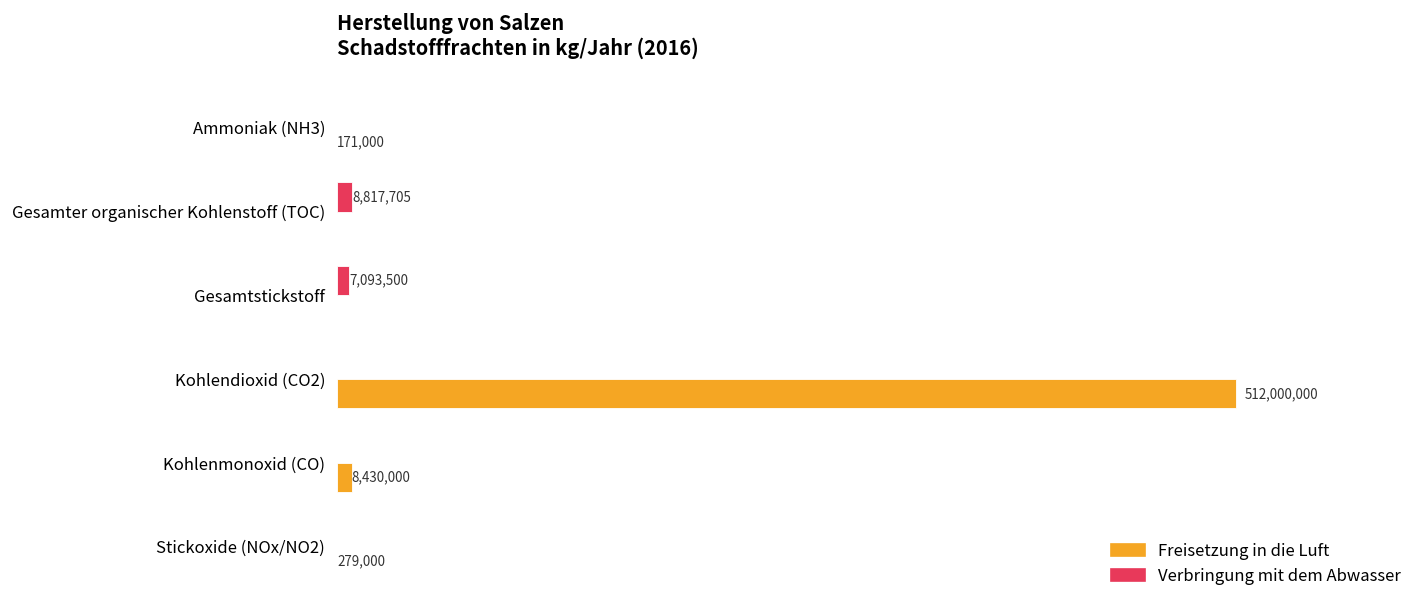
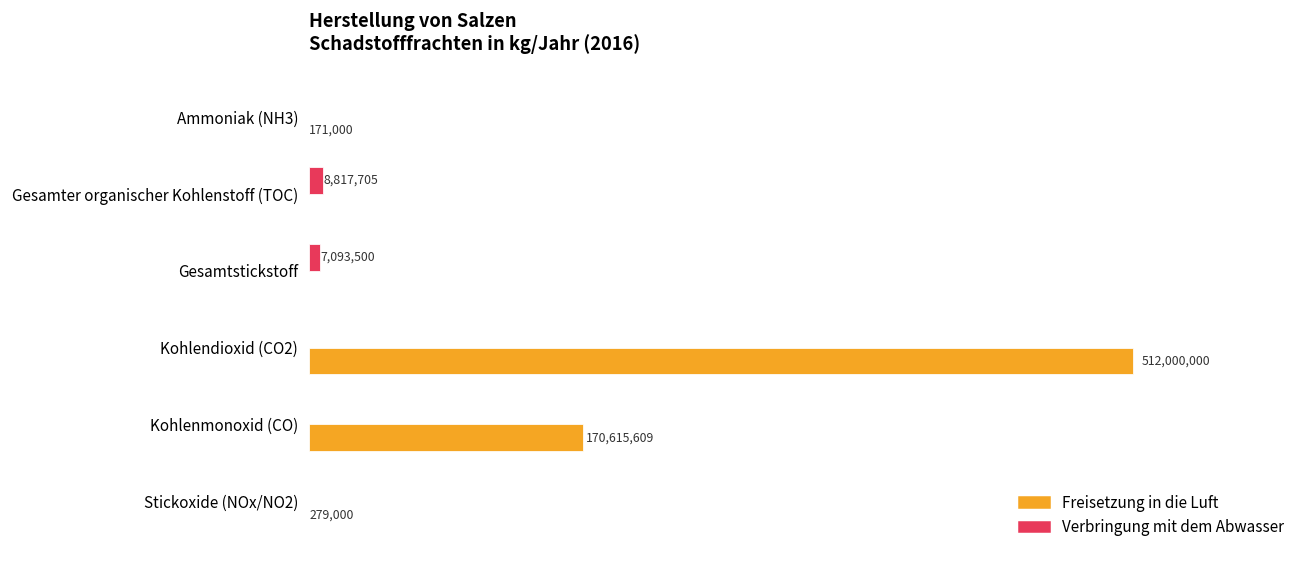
Freisetzung in die Luft, Kohlenmonoxid (CO): 8,430,000 -> 170,615,609
